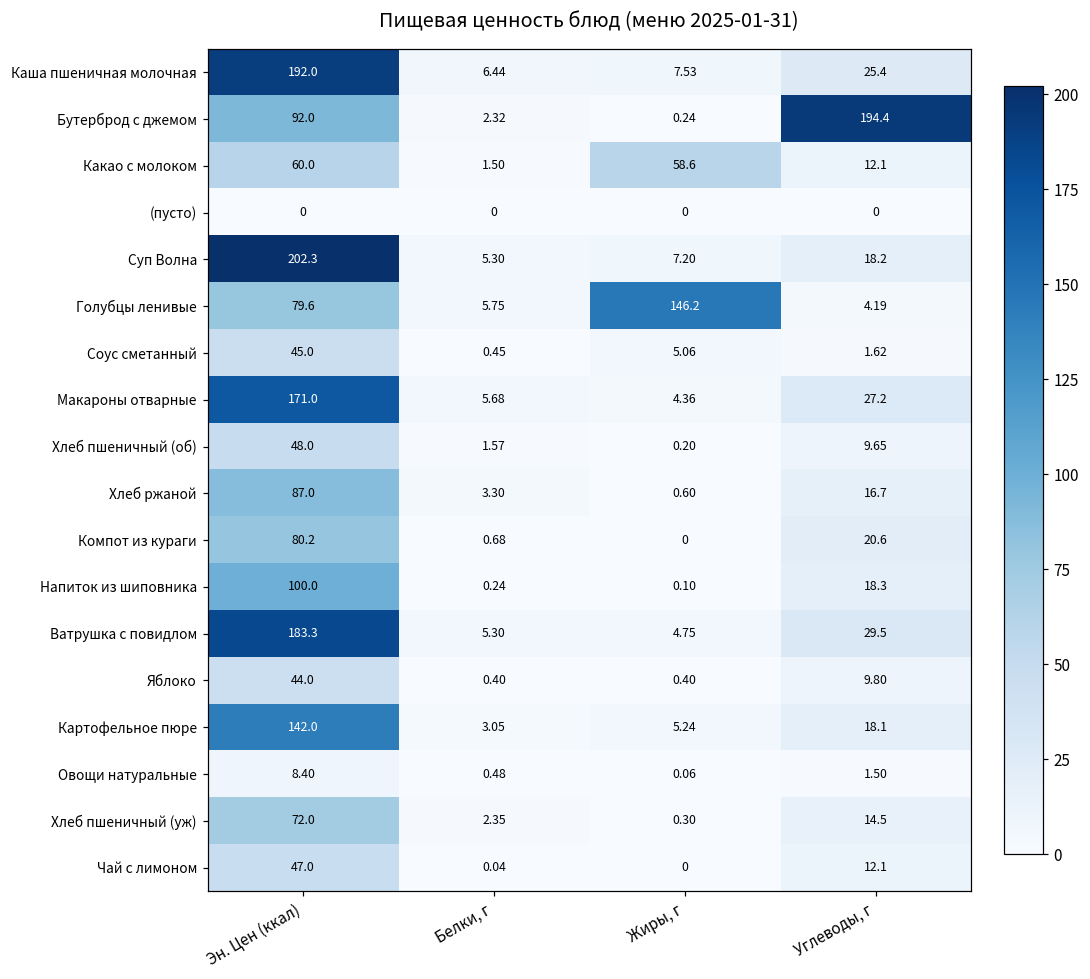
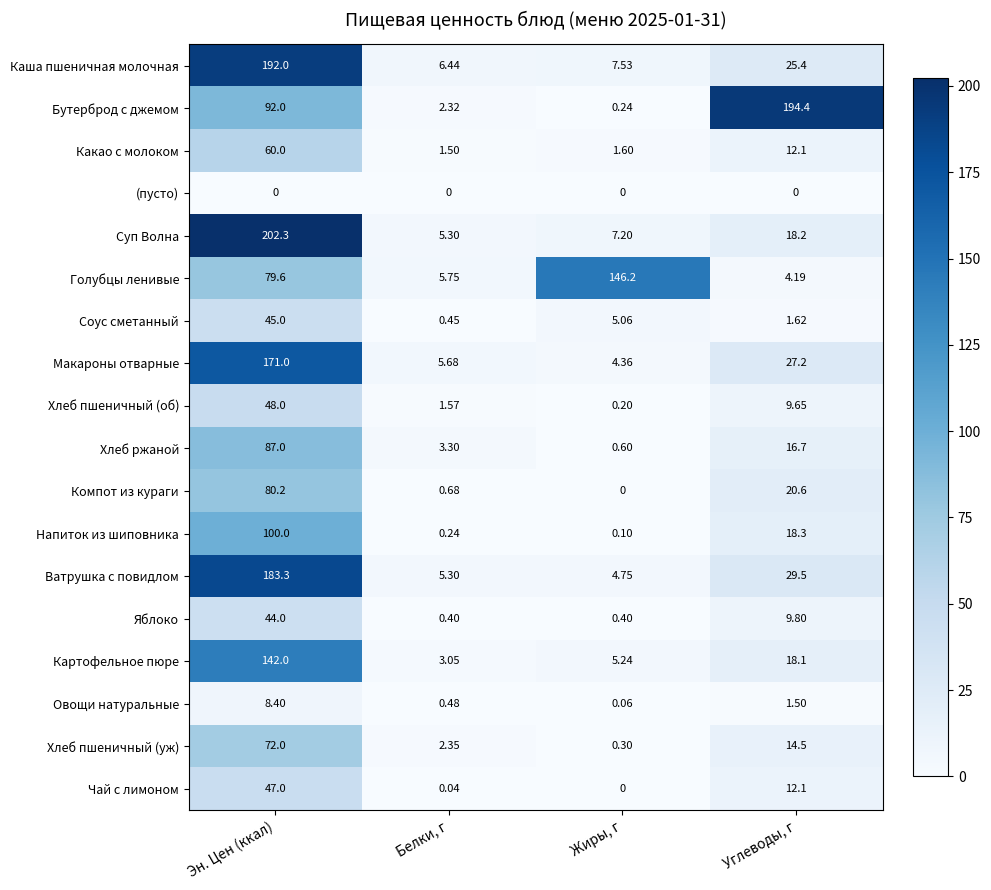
Какао с молоком, Жиры, г: 58.6 -> 1.60
